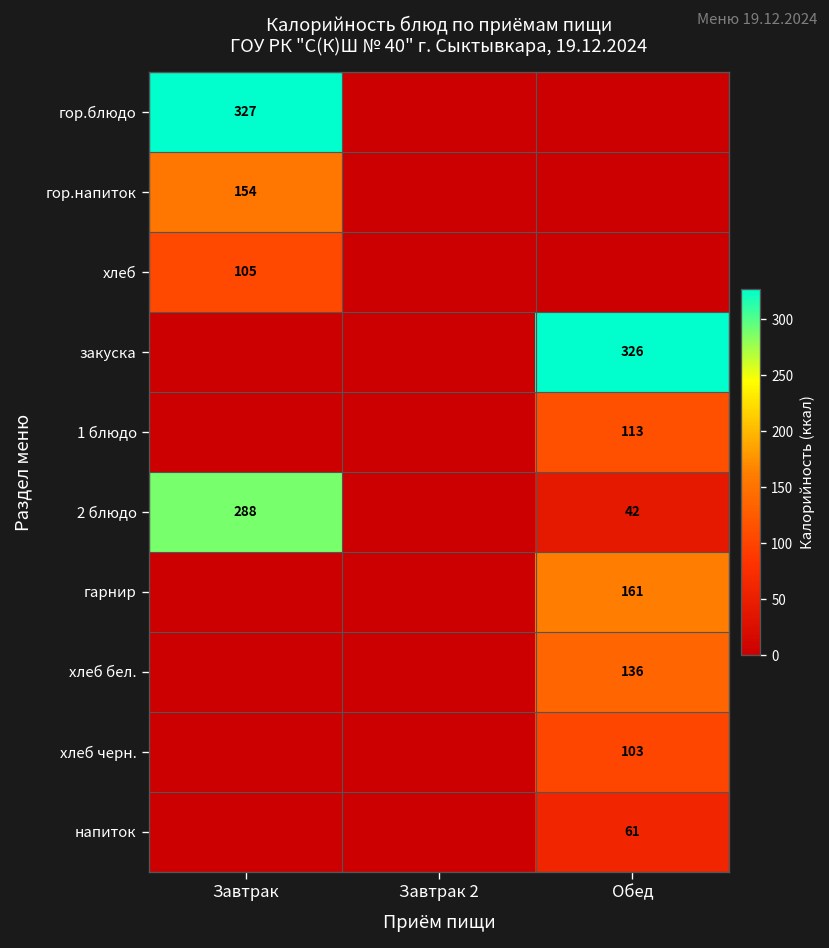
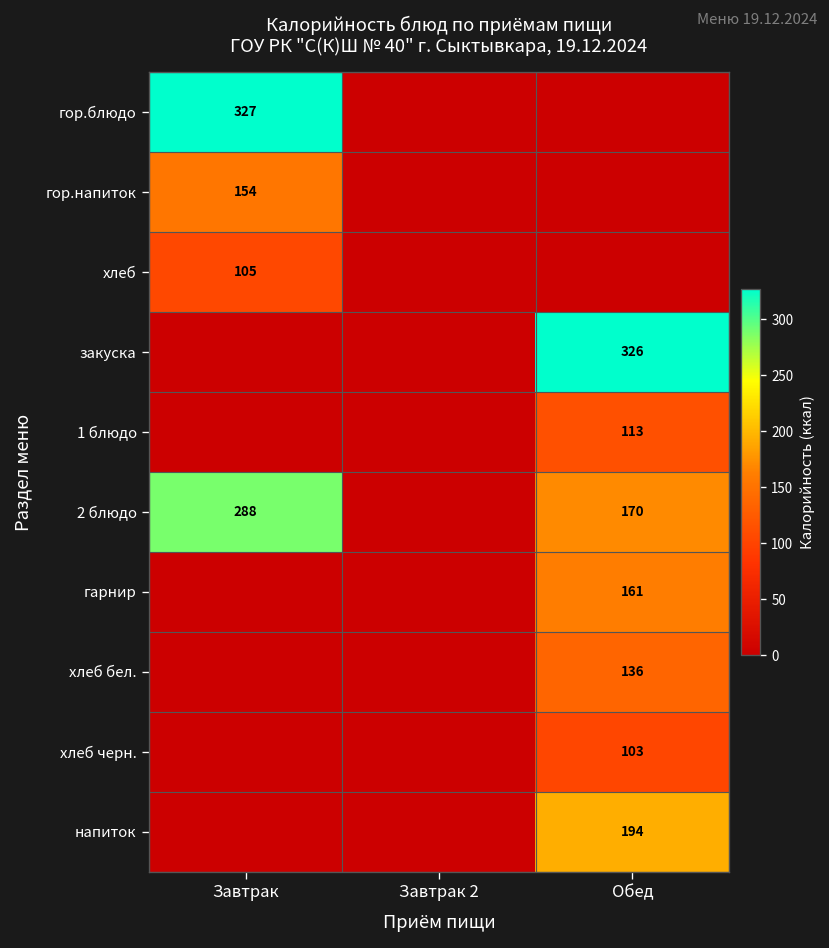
2 блюдо, Обед: 42 -> 170
напиток, Обед: 61 -> 194
